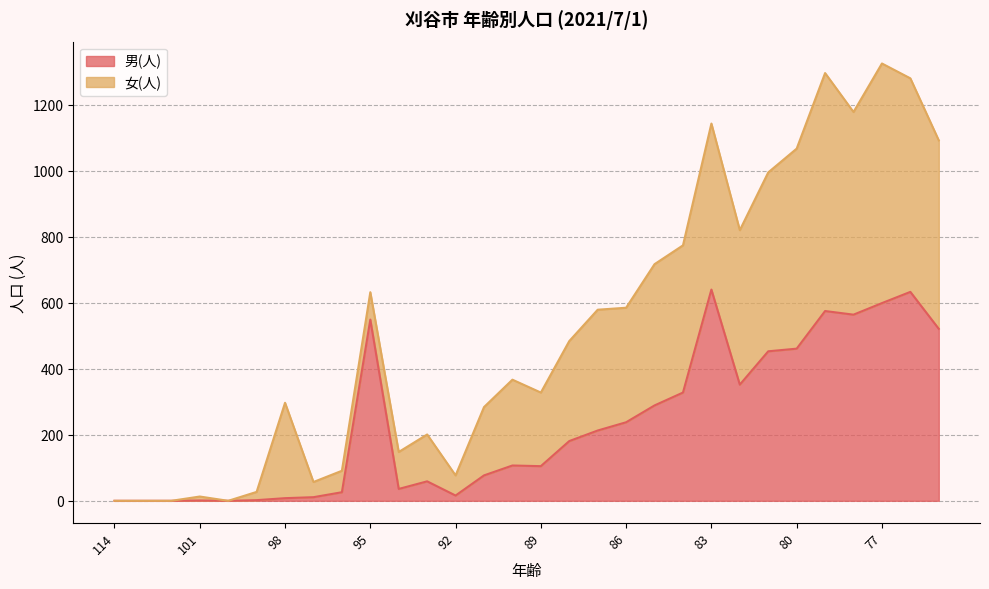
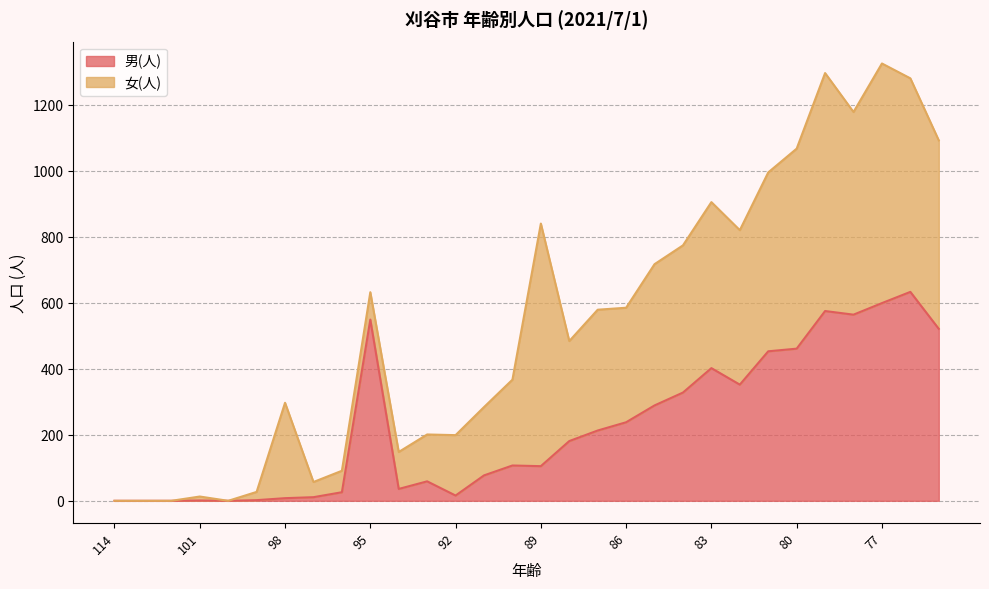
女(人), 92: 60 -> 180
女(人), 89: 220 -> 740
男(人), 83: 640 -> 400
